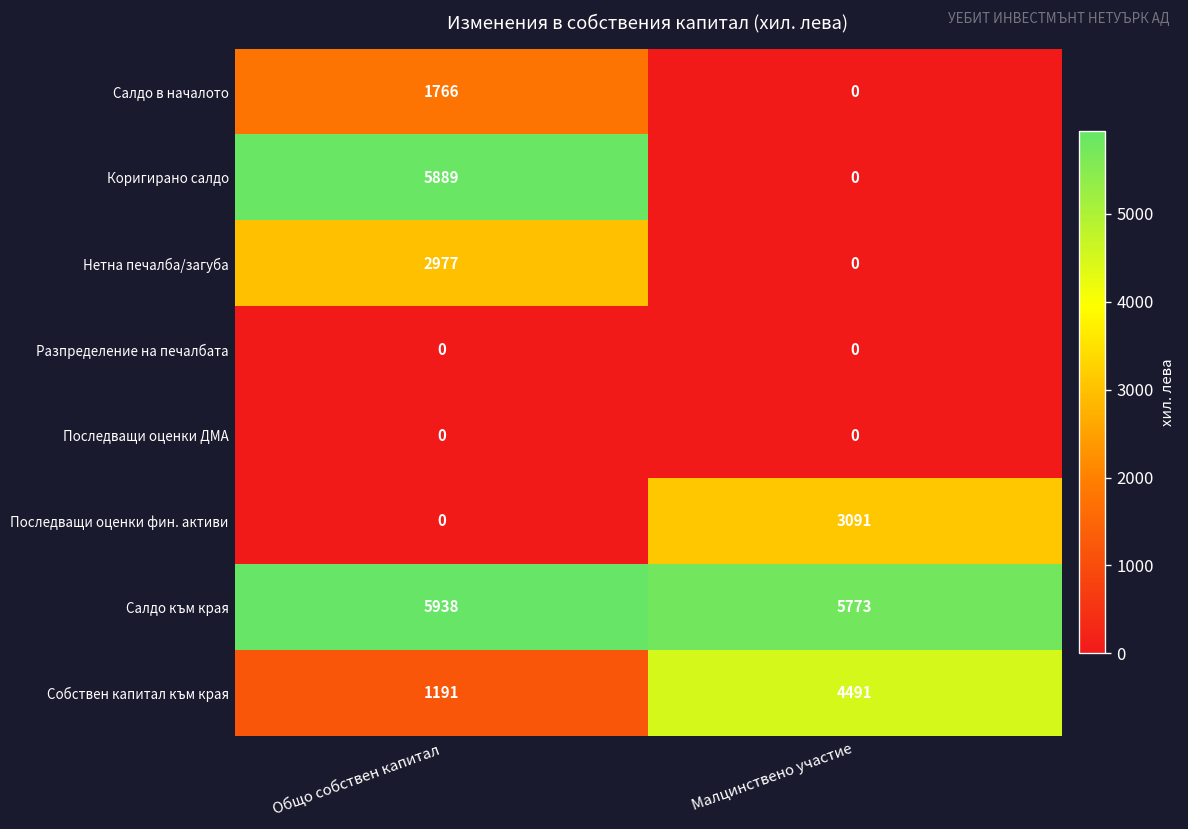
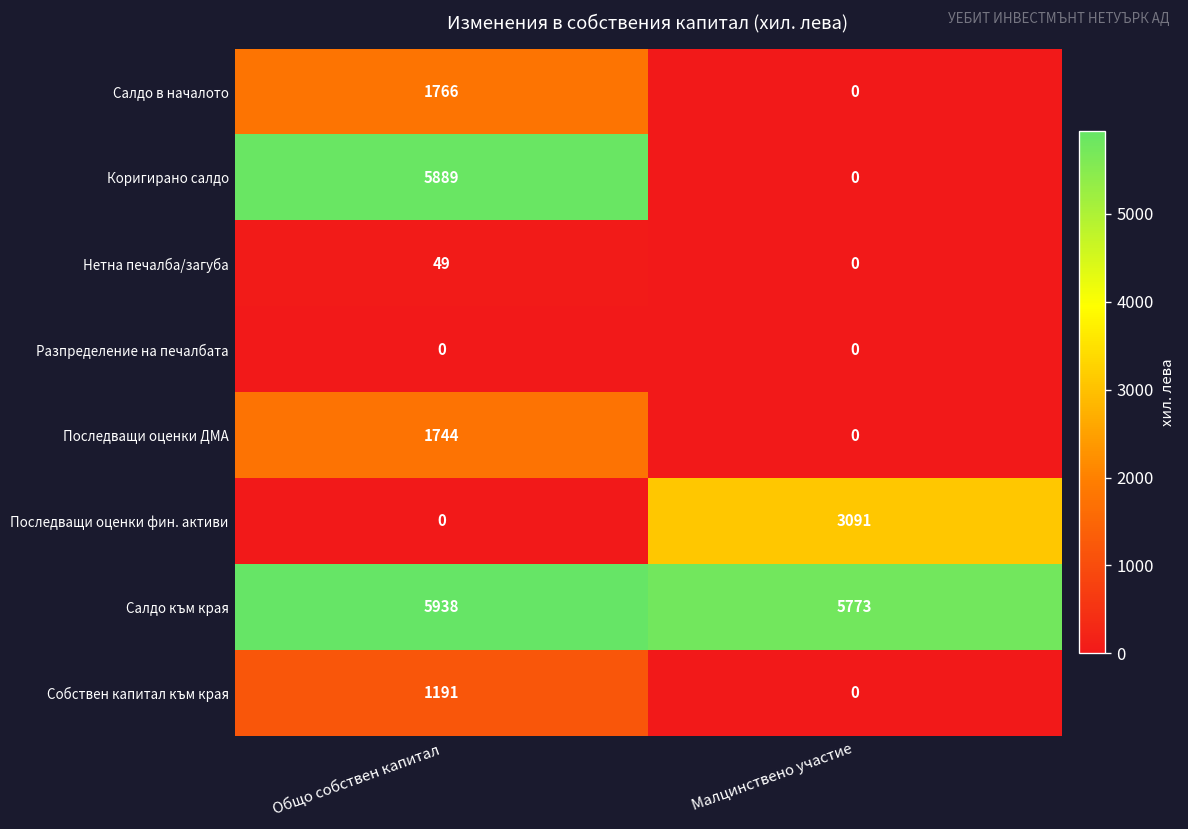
Нетна печалба/загуба, Общо собствен капитал: 2977 -> 49
Последващи оценки ДМА, Общо собствен капитал: 0 -> 1744
Собствен капитал към края, Малцинствено участие: 4491 -> 0
